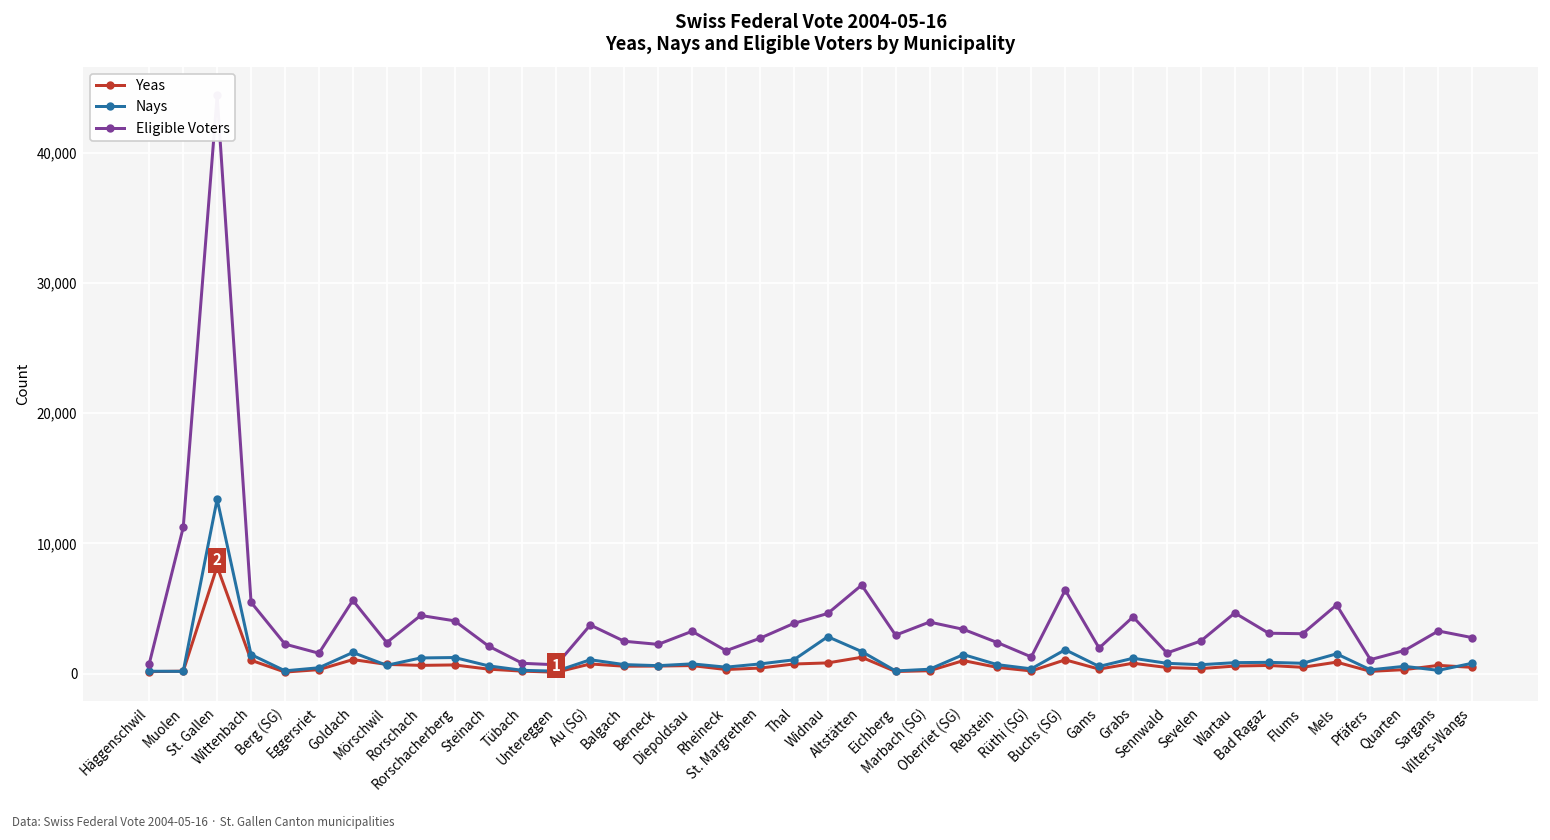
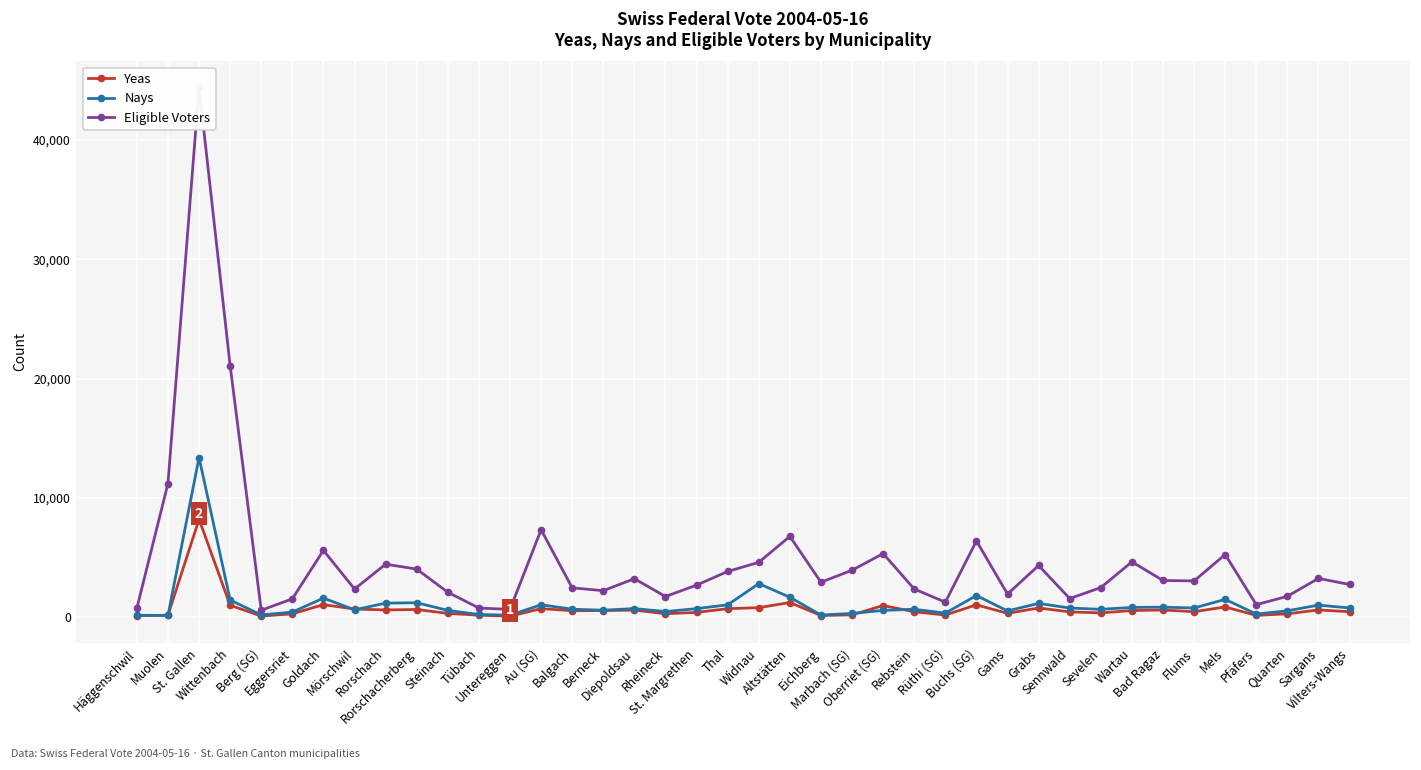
Eligible Voters, Wittenbach: 5,500 -> 21,100
Eligible Voters, Berg (SG): 2,300 -> 600
Eligible Voters, Au (SG): 3,700 -> 7,400
Nays, Oberriet (SG): 1,500 -> 600
Eligible Voters, Oberriet (SG): 3,400 -> 5,400
Nays, Sargans: 300 -> 1,000
